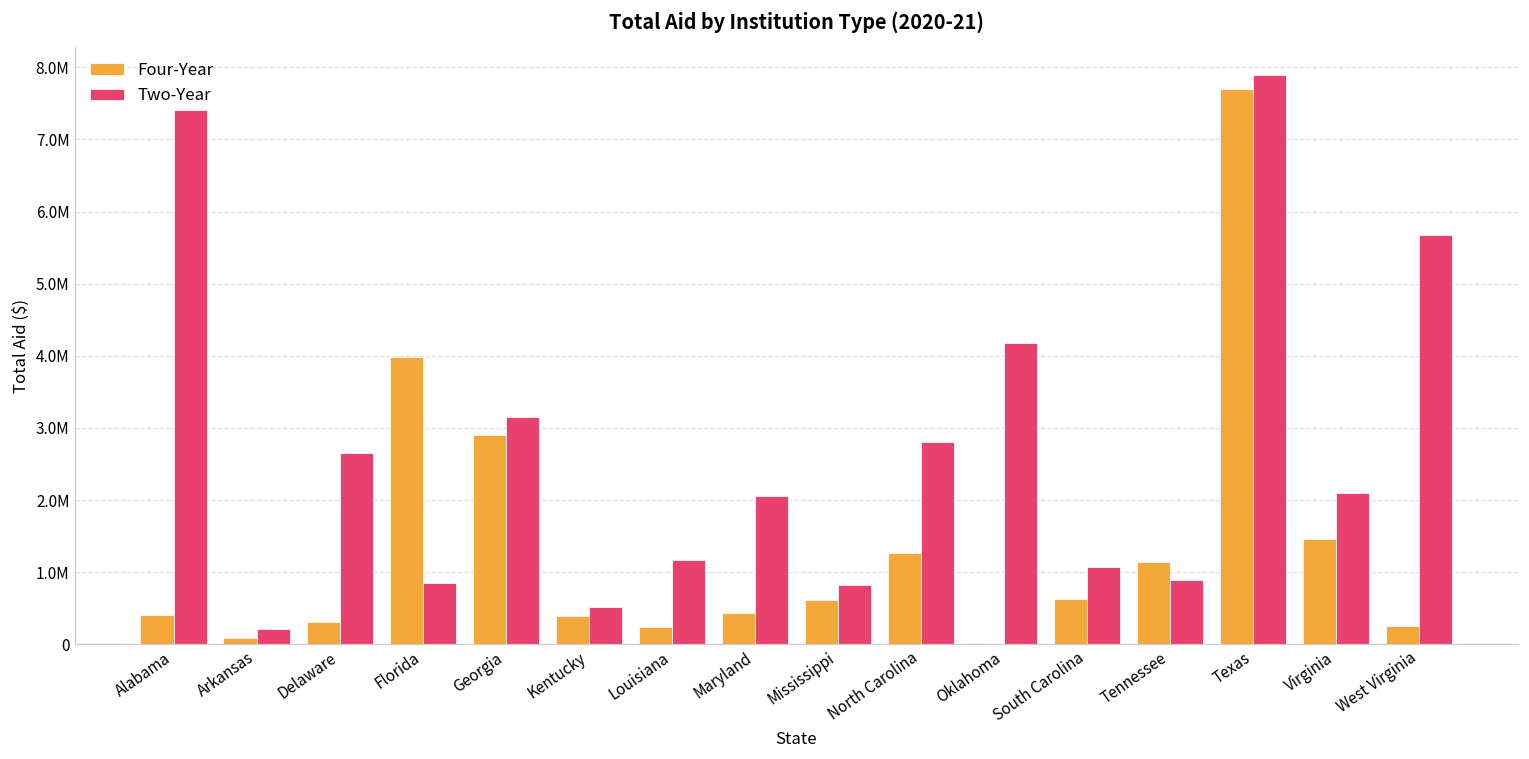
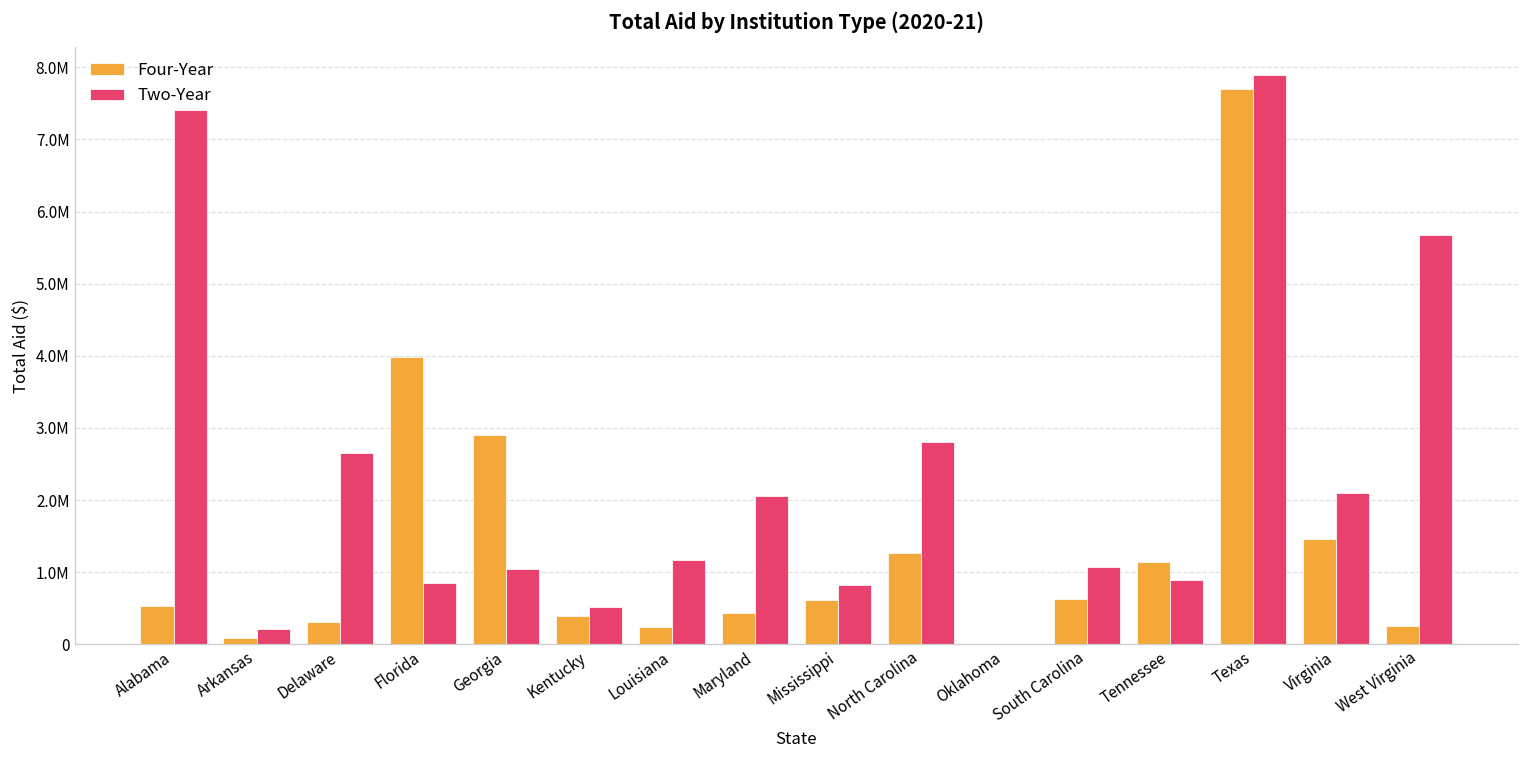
Four-Year, Alabama: 400000 -> 500000
Two-Year, Georgia: 3200000 -> 1000000
Two-Year, Oklahoma: 4200000 -> 0
